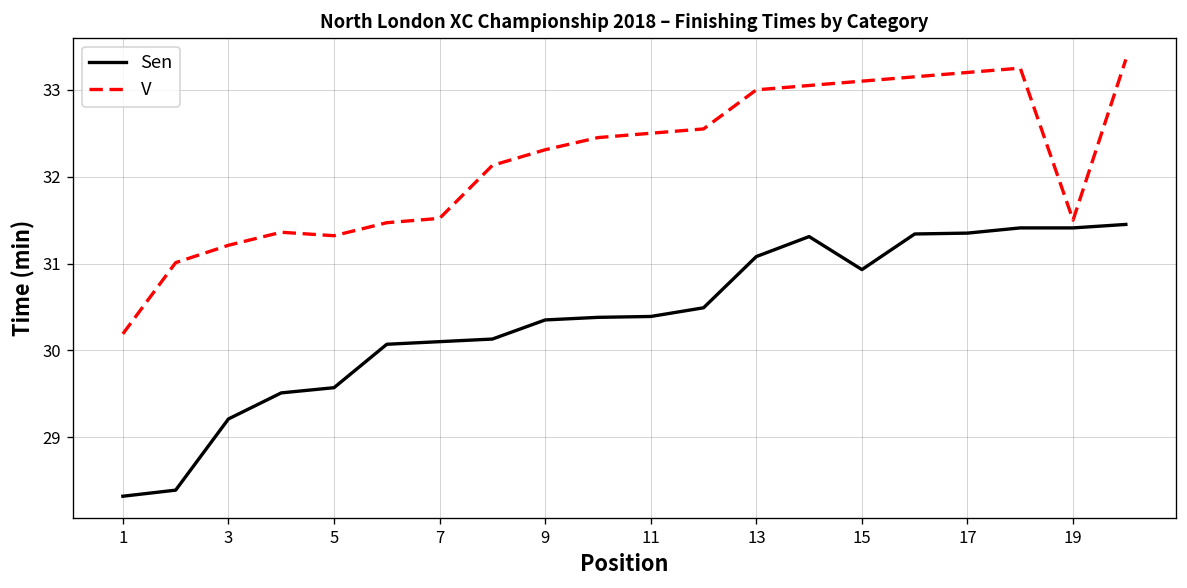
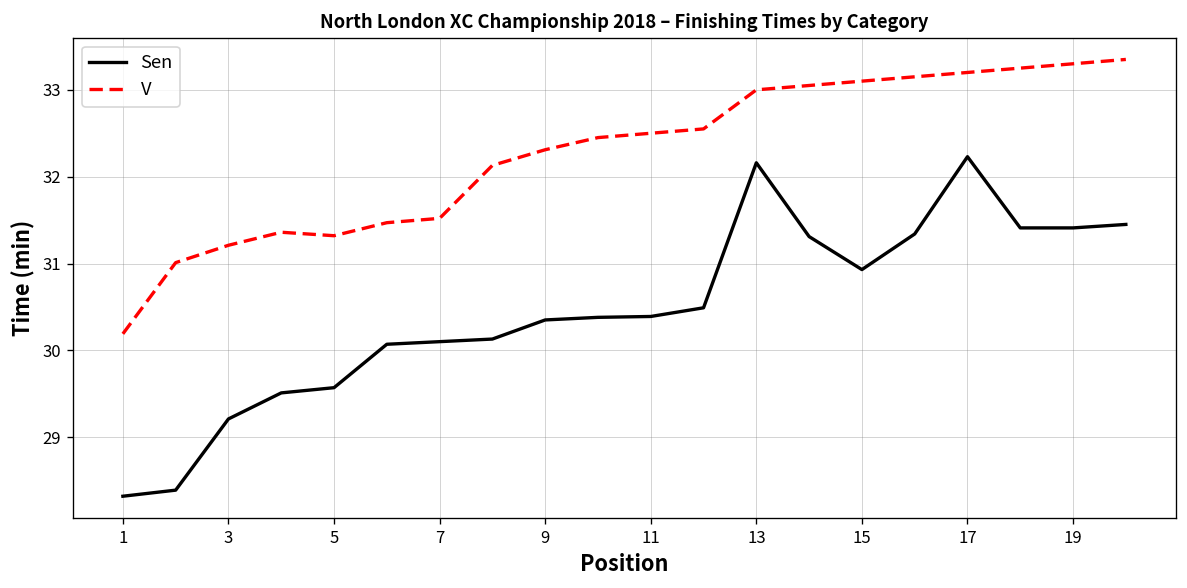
Sen, 13: 31.1 -> 32.2
Sen, 17: 31.4 -> 32.2
V, 19: 31.5 -> 33.3
